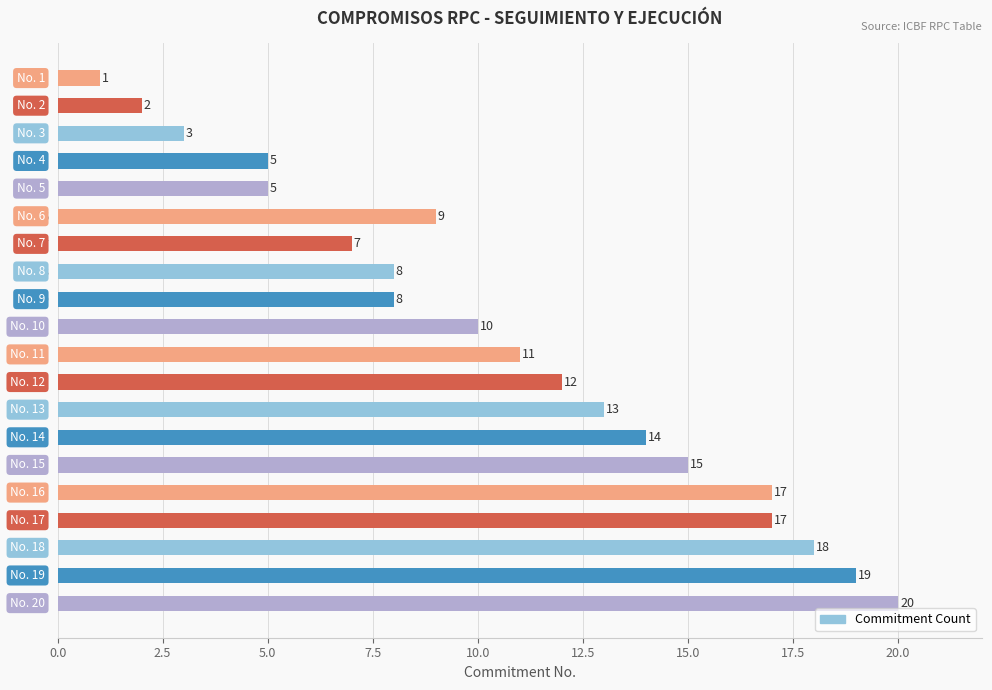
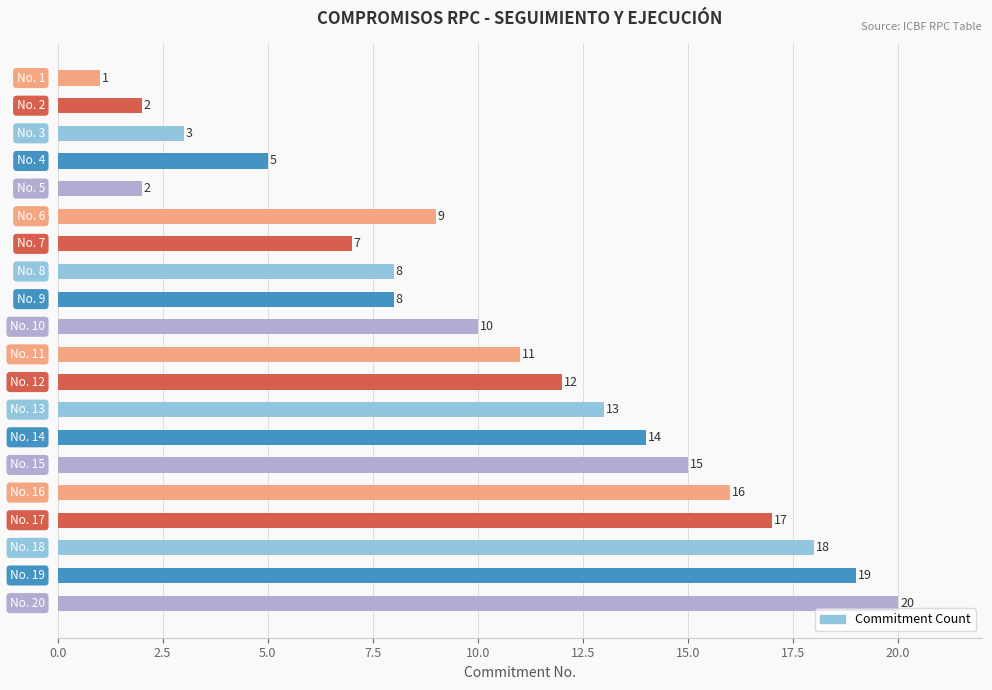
5: 5 -> 2
16: 17 -> 16
